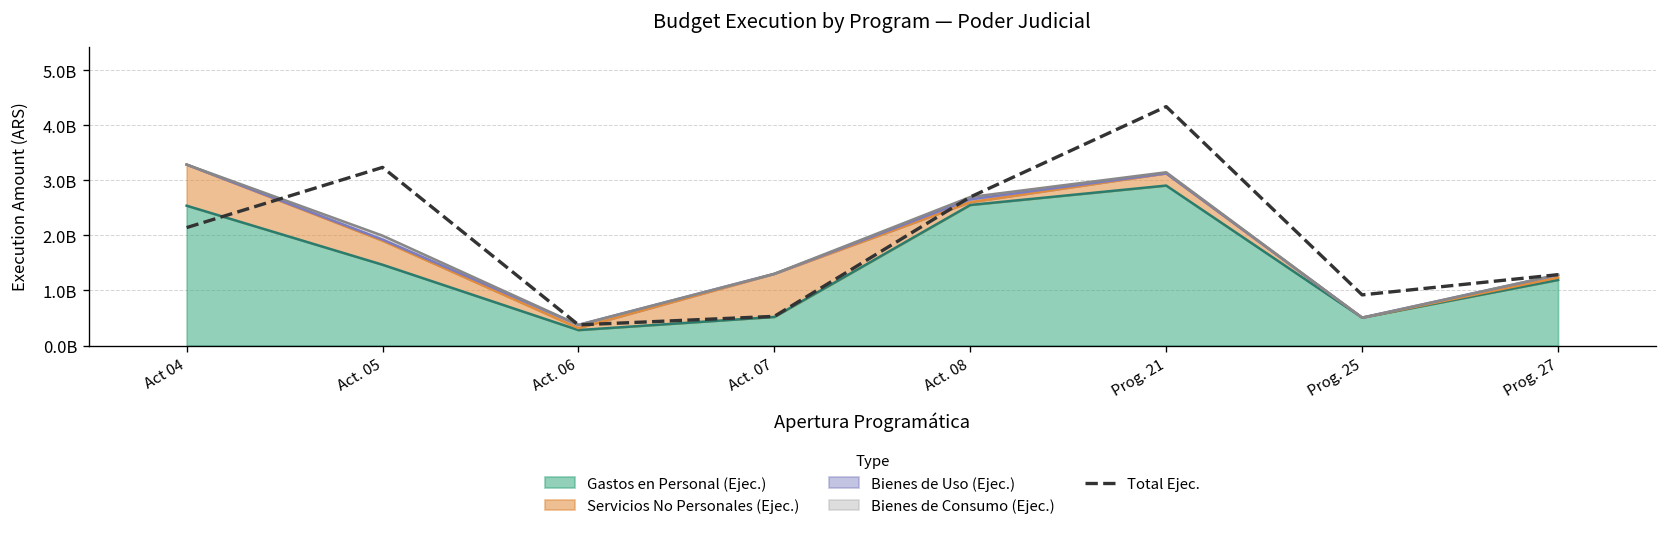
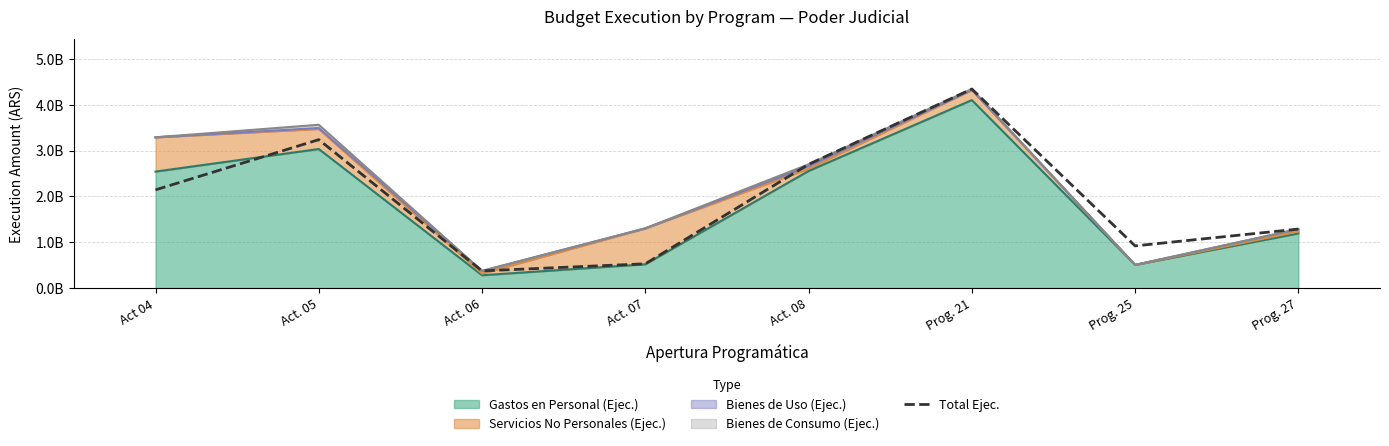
Gastos en Personal (Ejec.), Act. 05: 1500000000 -> 3000000000
Gastos en Personal (Ejec.), Prog. 21: 2900000000 -> 4100000000
